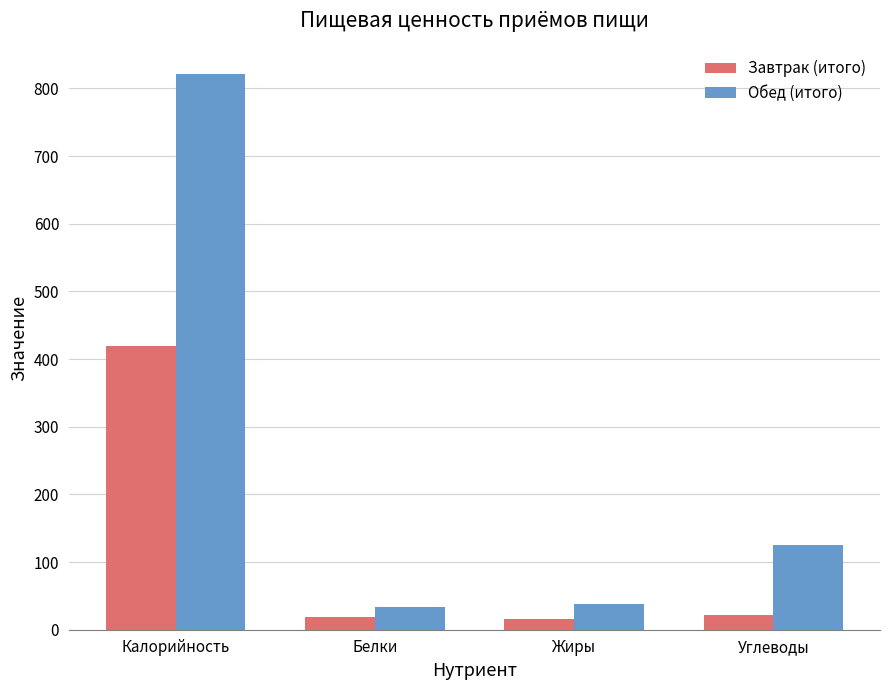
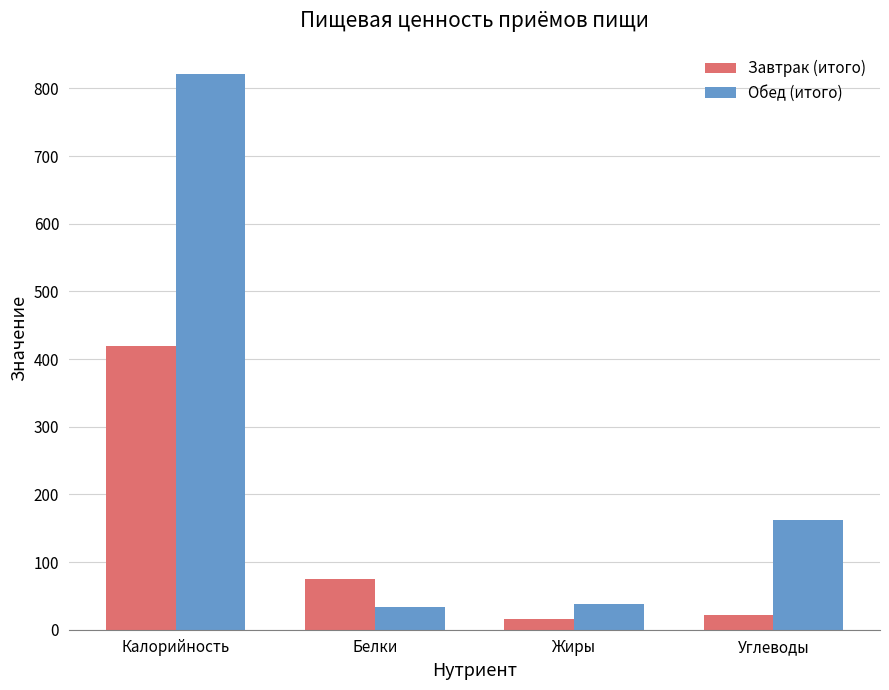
Завтрак (итого), Белки: 20 -> 80
Обед (итого), Углеводы: 130 -> 160
